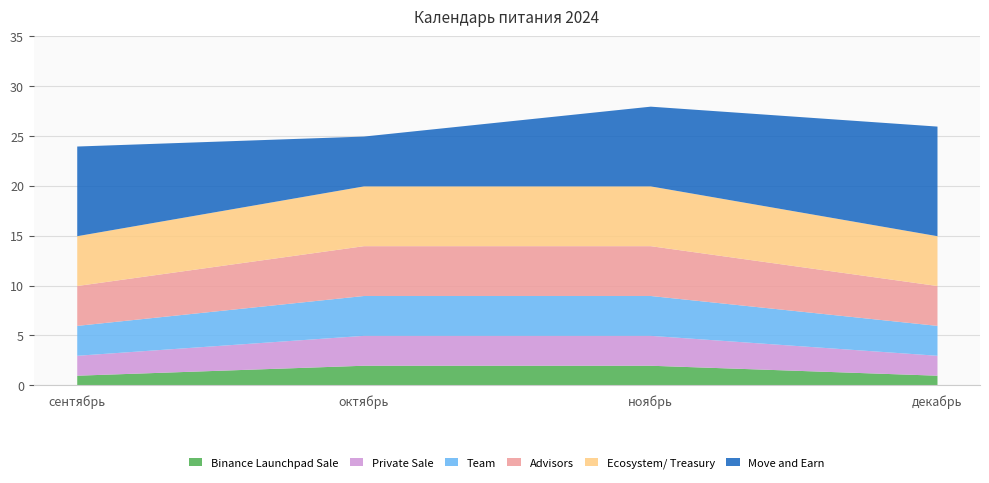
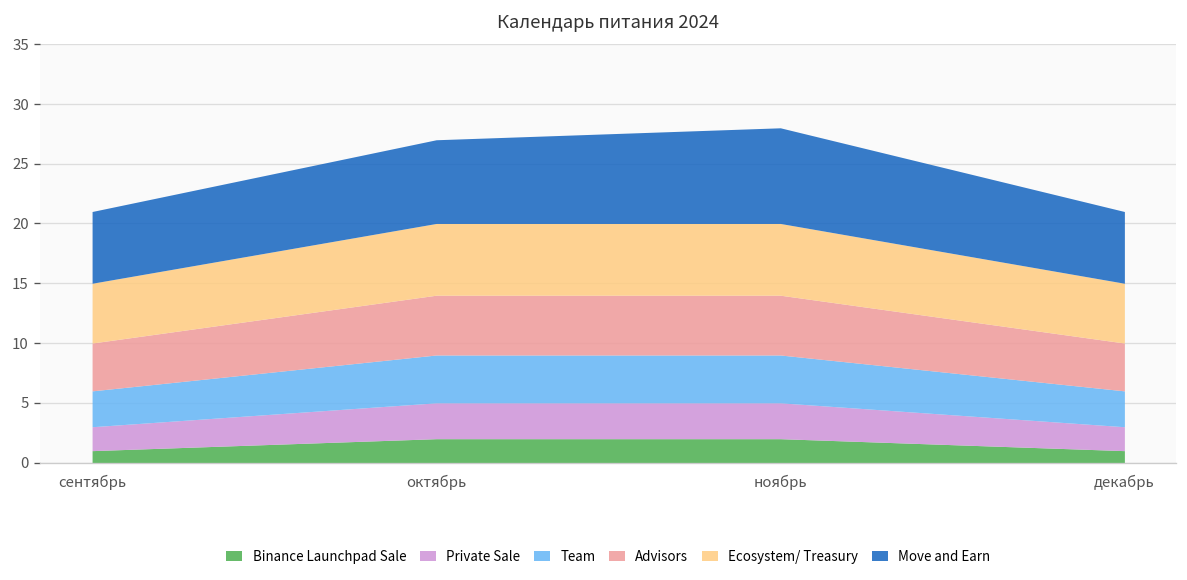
Move and Earn, сентябрь: 9 -> 6
Move and Earn, октябрь: 5 -> 7
Move and Earn, декабрь: 11 -> 6
